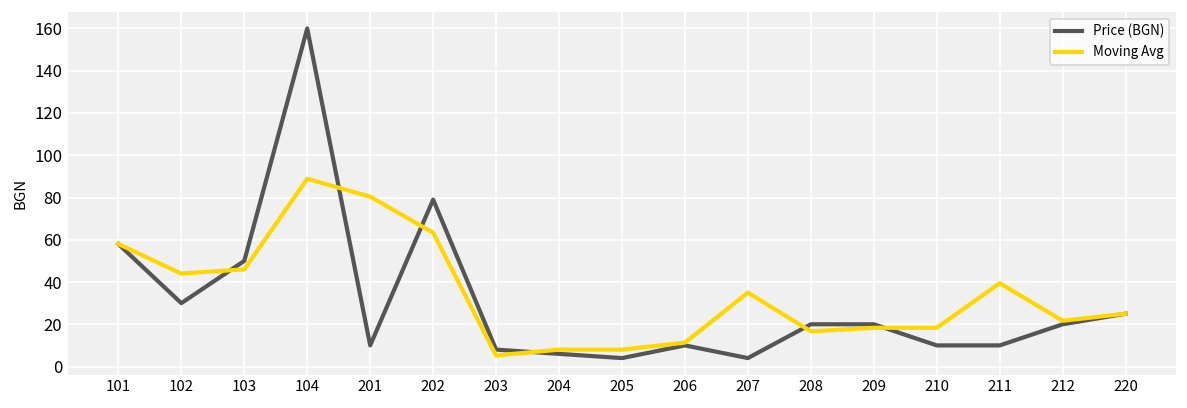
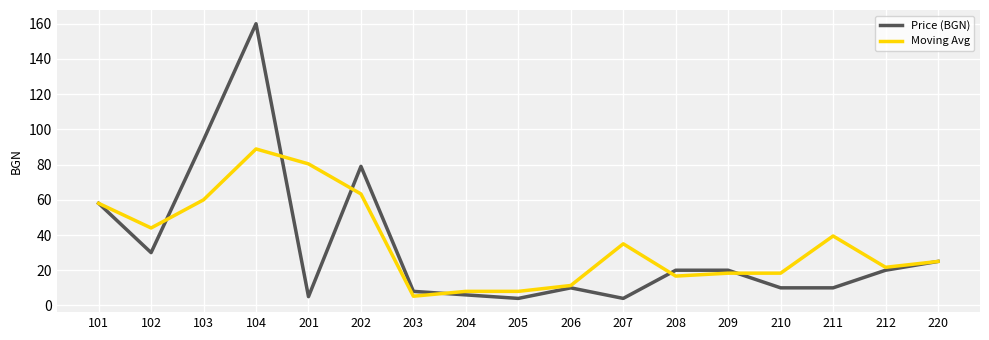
Price (BGN), 103: 50 -> 94
Moving Avg, 103: 46 -> 60
Price (BGN), 201: 10 -> 5
